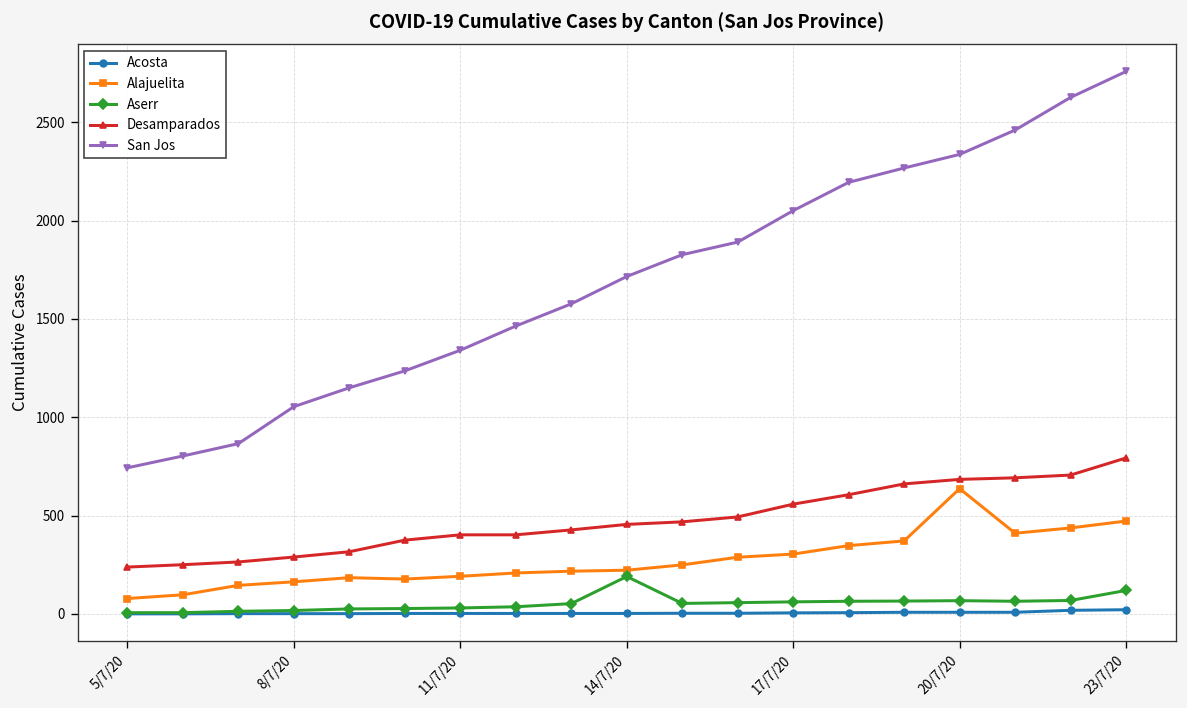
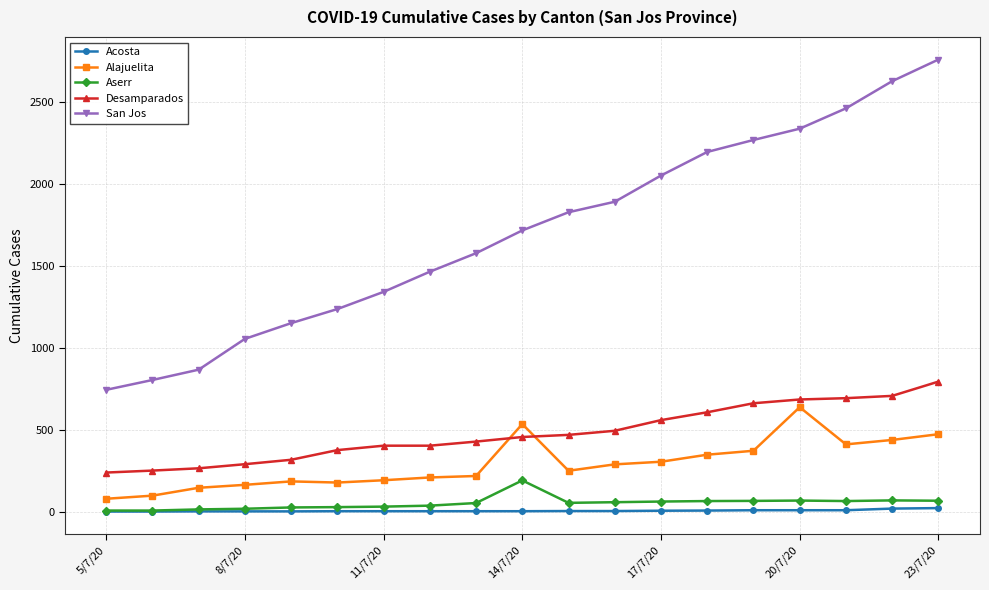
Alajuelita, 14/7/20: 220 -> 530
Aserr, 23/7/20: 120 -> 70
